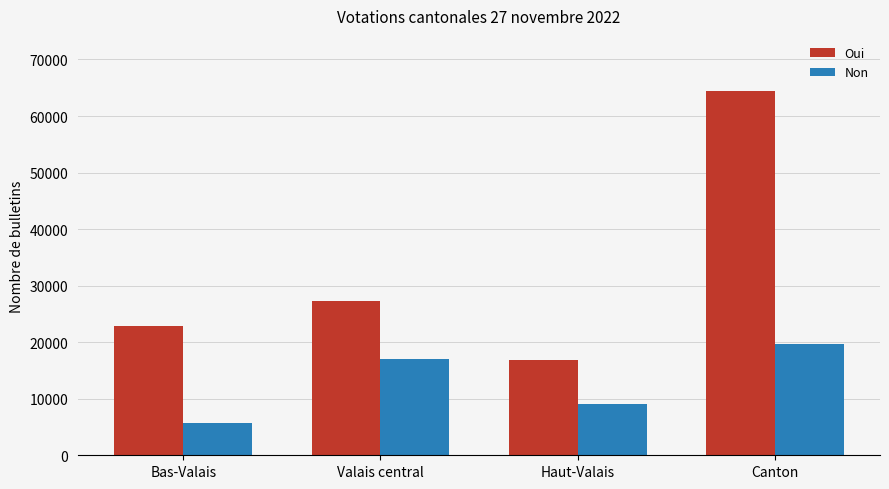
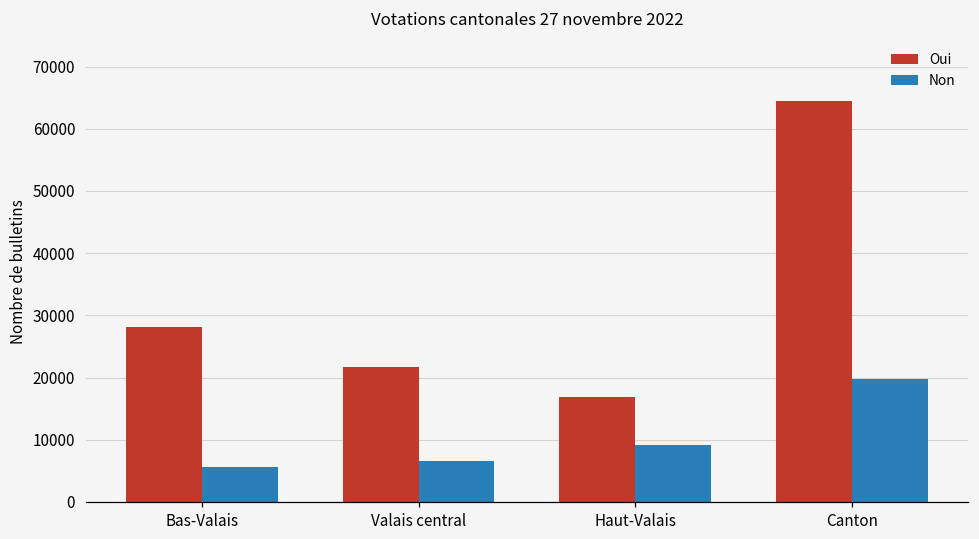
Oui, Bas-Valais: 23000 -> 28000
Oui, Valais central: 27000 -> 22000
Non, Valais central: 17000 -> 7000
